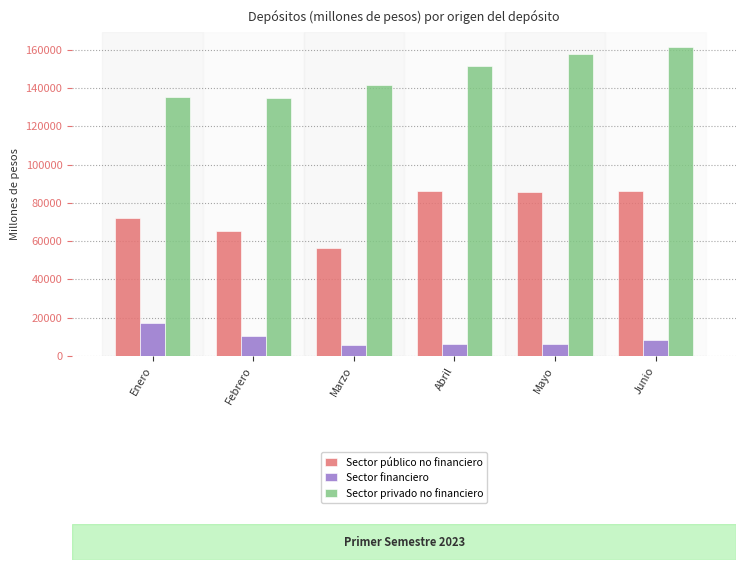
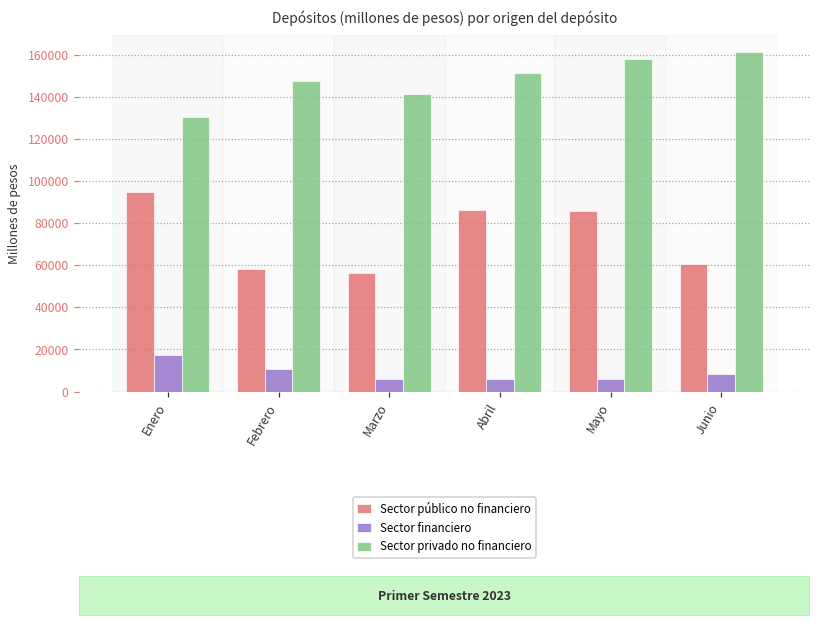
Sector público no financiero, Enero: 72000 -> 95000
Sector privado no financiero, Enero: 135000 -> 130000
Sector público no financiero, Febrero: 65000 -> 58000
Sector privado no financiero, Febrero: 135000 -> 147000
Sector público no financiero, Junio: 86000 -> 61000
